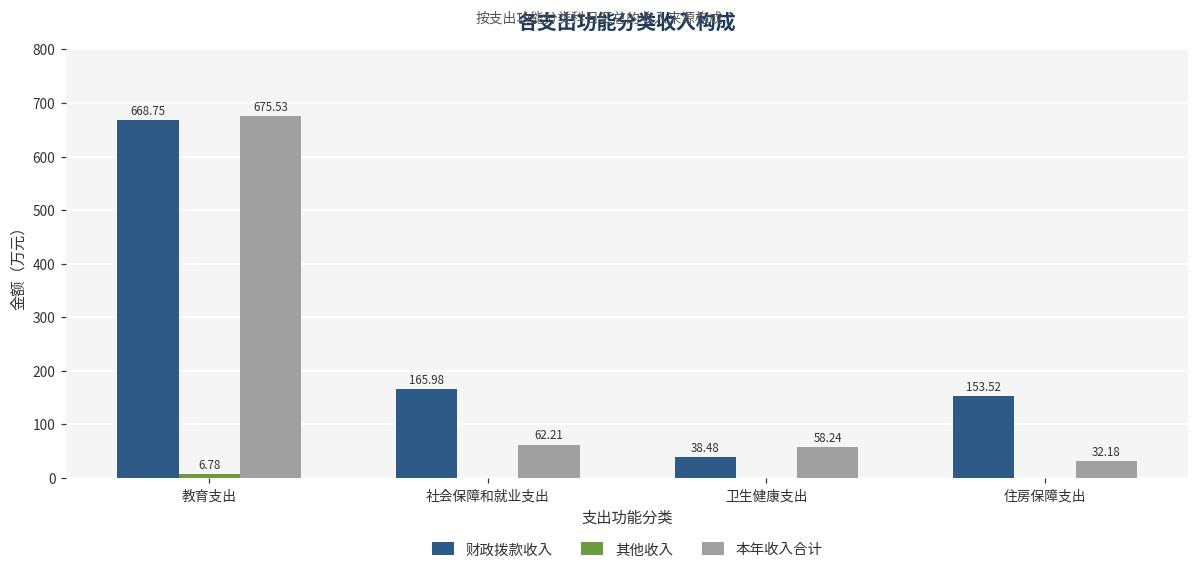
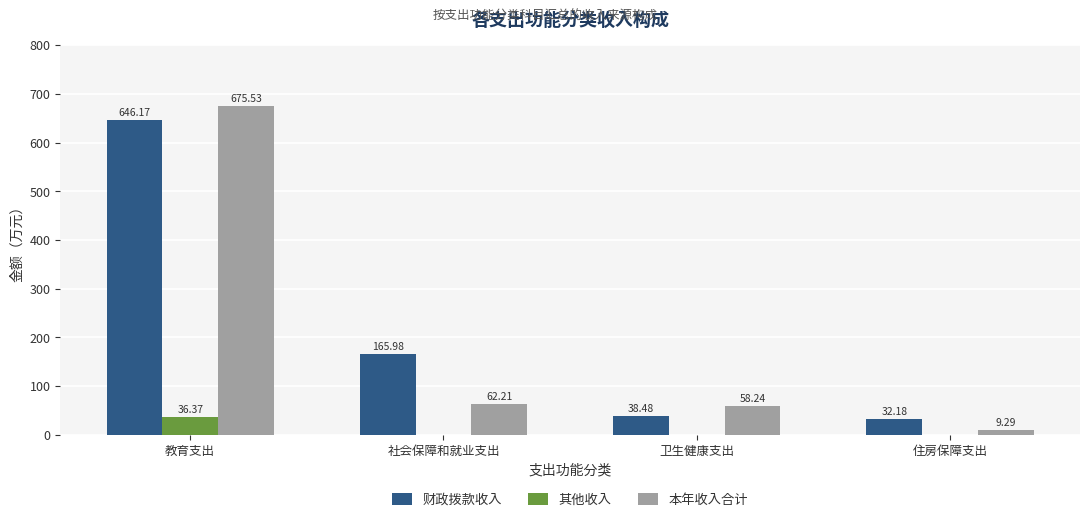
财政拨款收入, 教育支出: 668.75 -> 646.17
其他收入, 教育支出: 6.78 -> 36.37
财政拨款收入, 住房保障支出: 153.52 -> 32.18
本年收入合计, 住房保障支出: 32.18 -> 9.29
